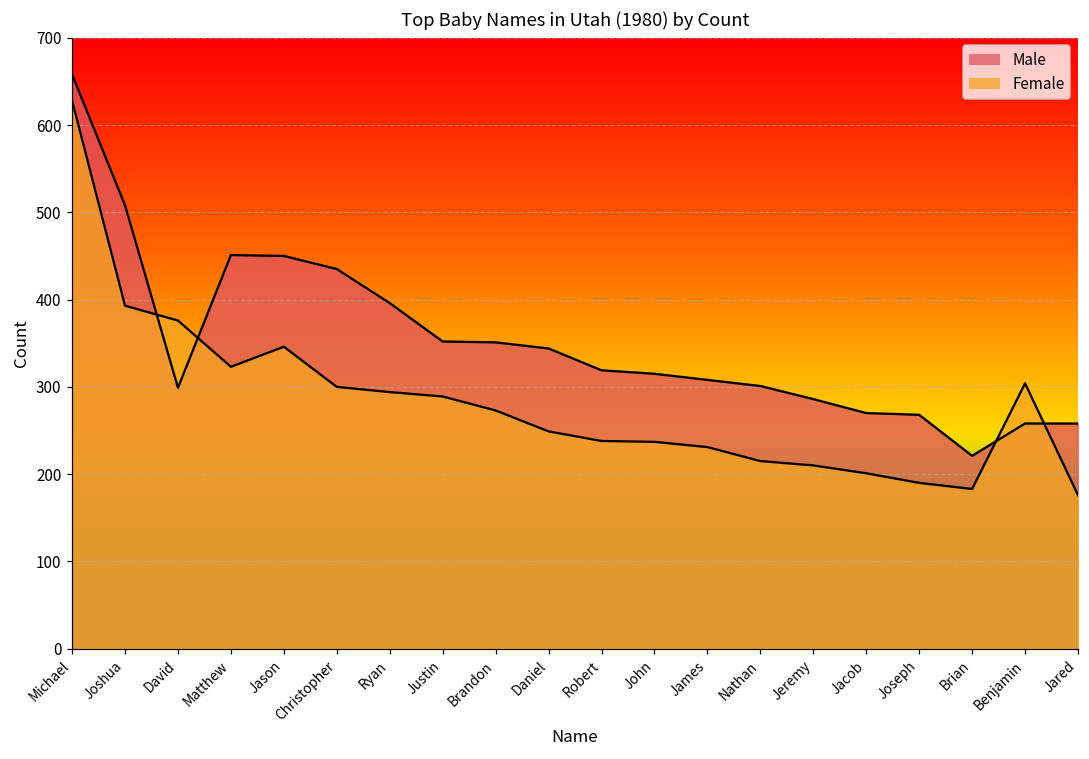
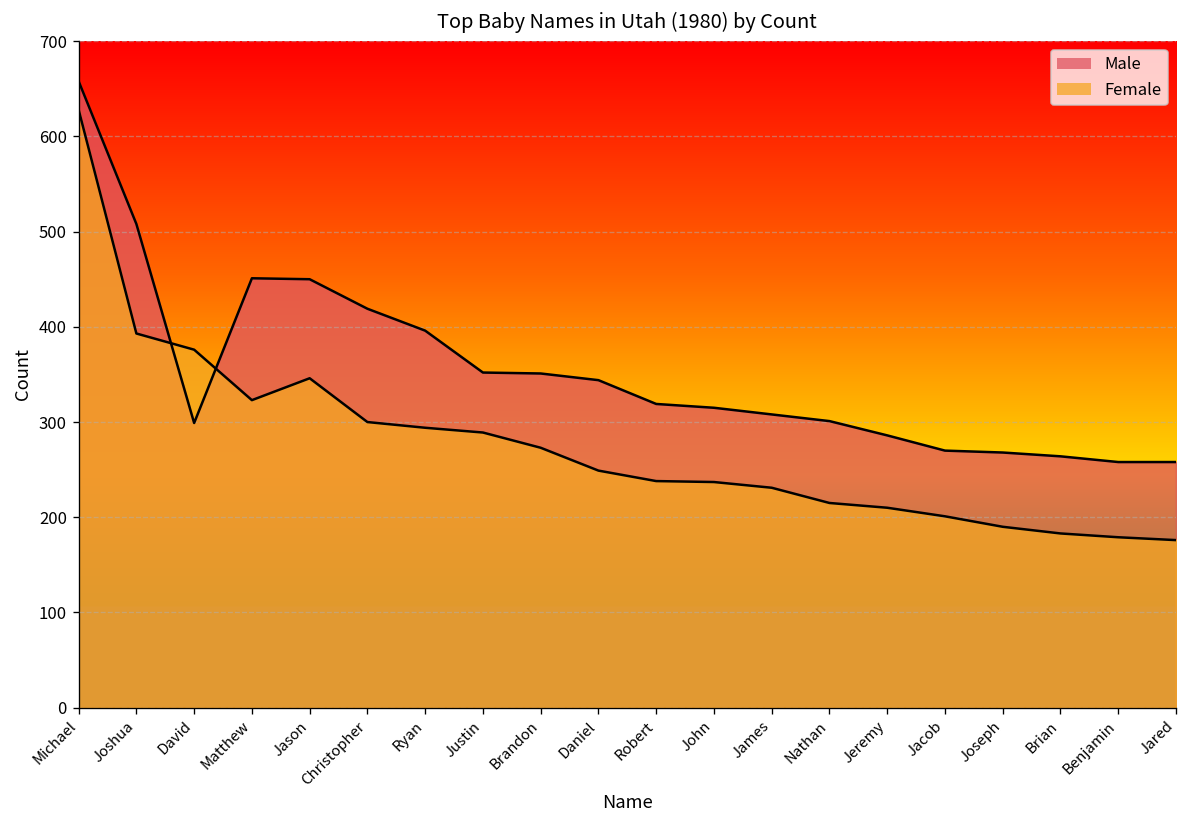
Male, Christopher: 440 -> 420
Male, Brian: 220 -> 260
Female, Benjamin: 300 -> 180
